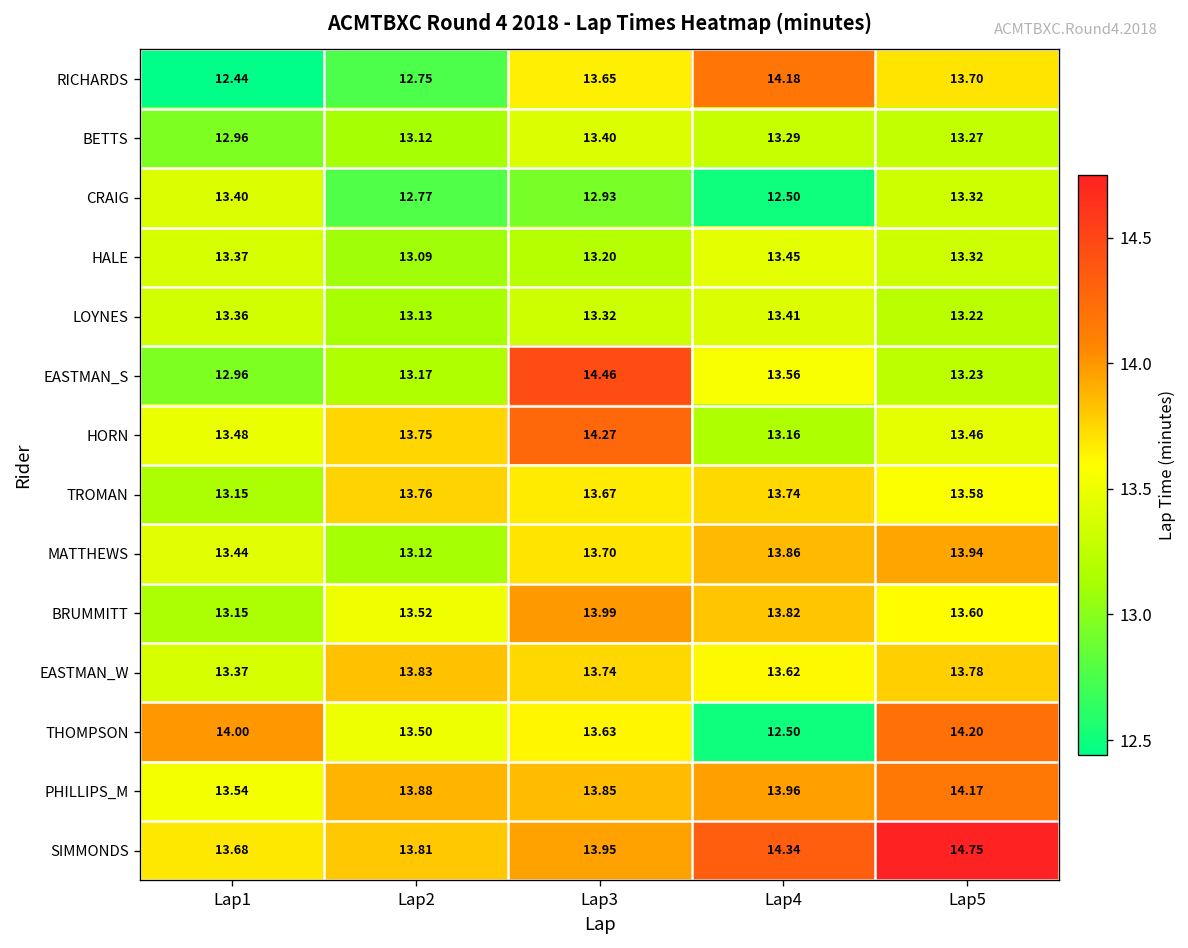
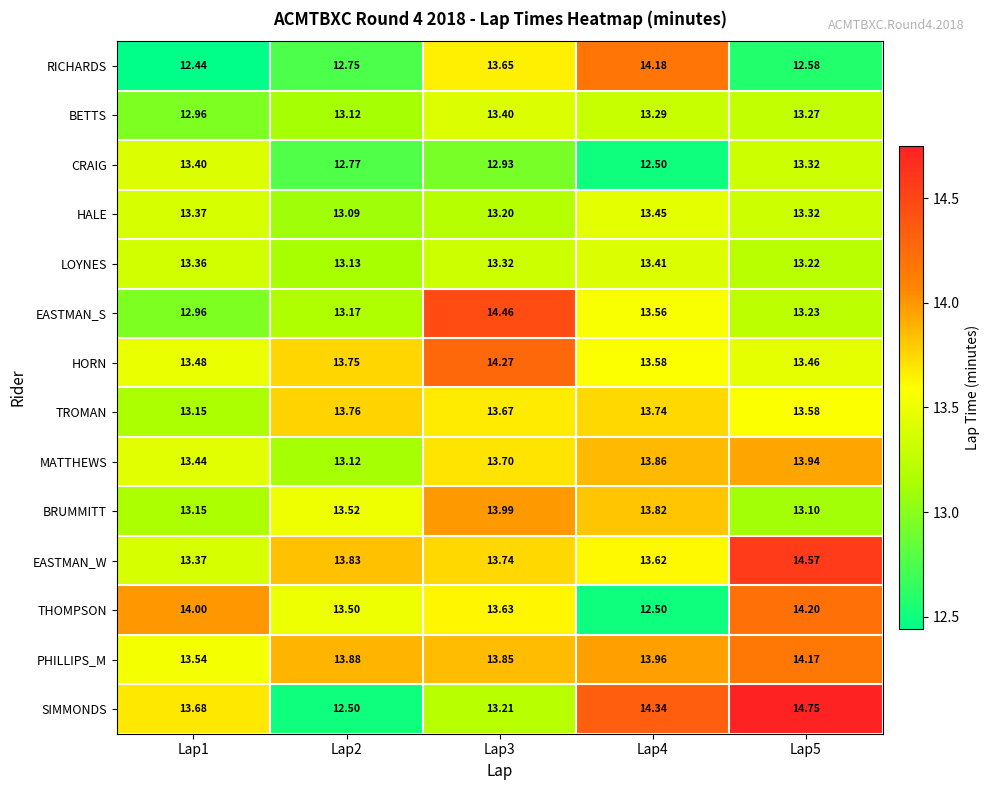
RICHARDS, Lap5: 13.70 -> 12.58
HORN, Lap4: 13.16 -> 13.58
BRUMMITT, Lap5: 13.60 -> 13.10
EASTMAN_W, Lap5: 13.78 -> 14.57
SIMMONDS, Lap2: 13.81 -> 12.50
SIMMONDS, Lap3: 13.95 -> 13.21
